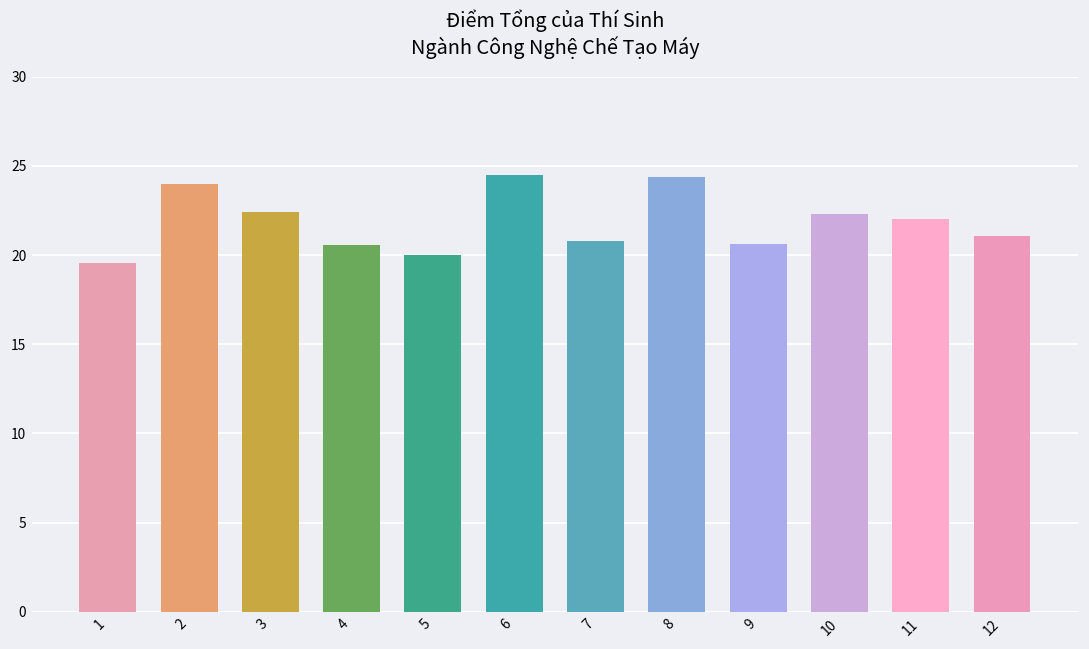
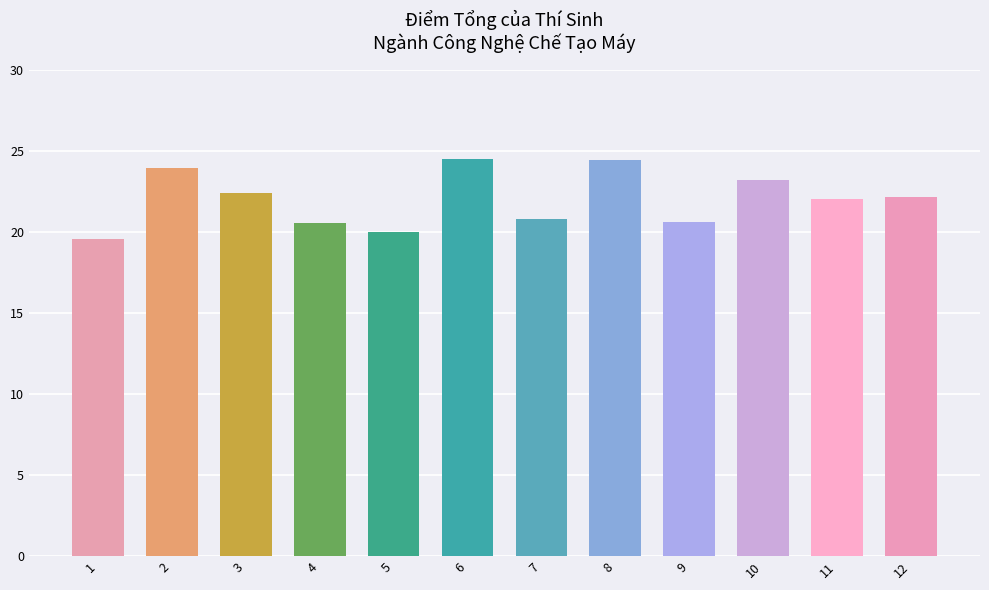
10: 22.3 -> 23.2
12: 21.1 -> 22.2
